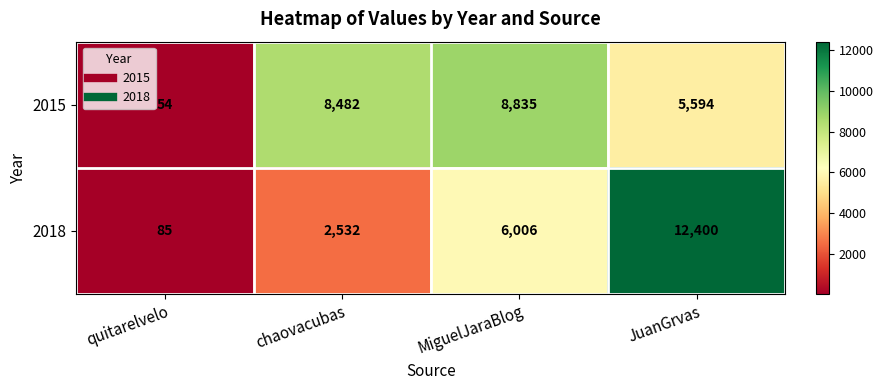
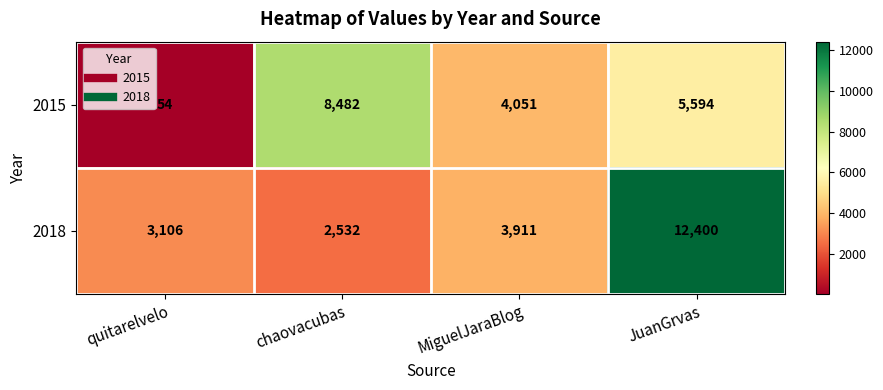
2015, MiguelJaraBlog: 8,835 -> 4,051
2018, quitarelvelo: 85 -> 3,106
2018, MiguelJaraBlog: 6,006 -> 3,911
